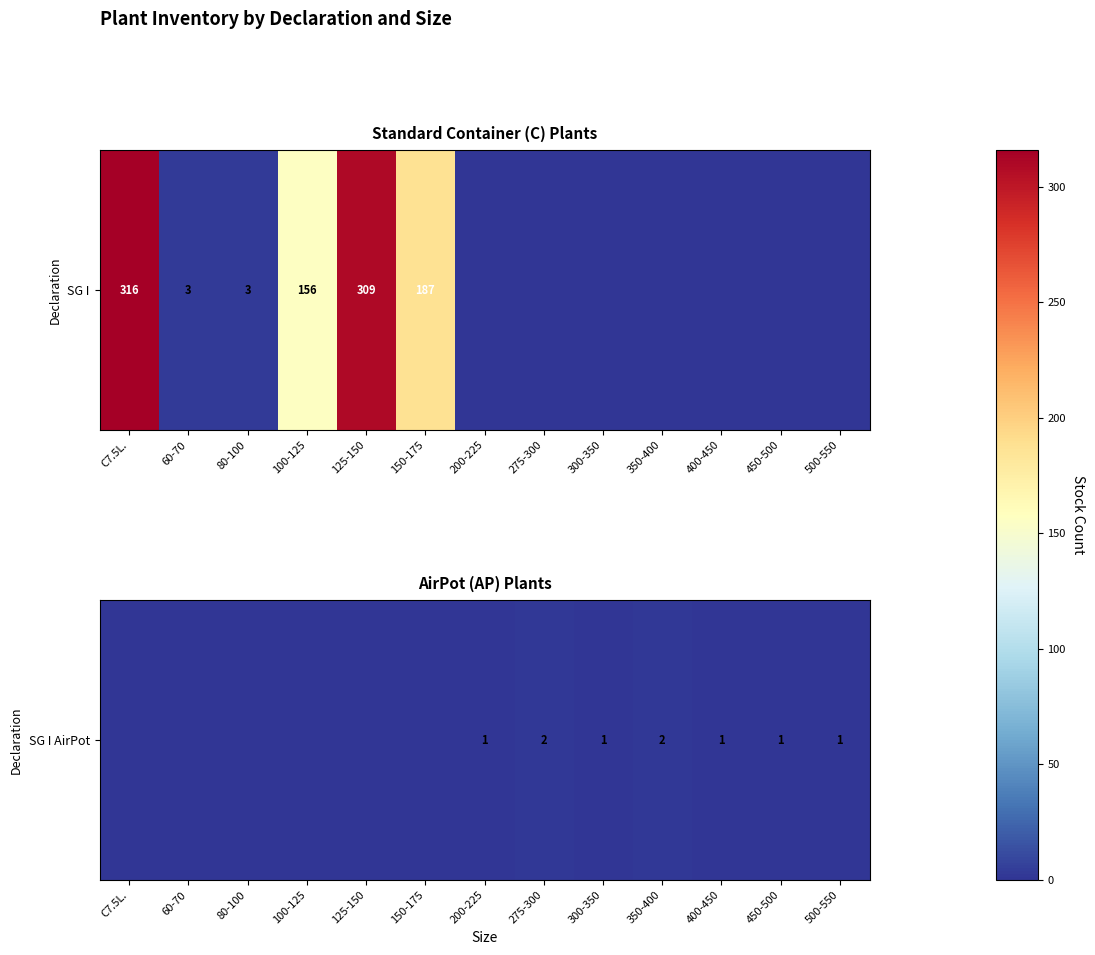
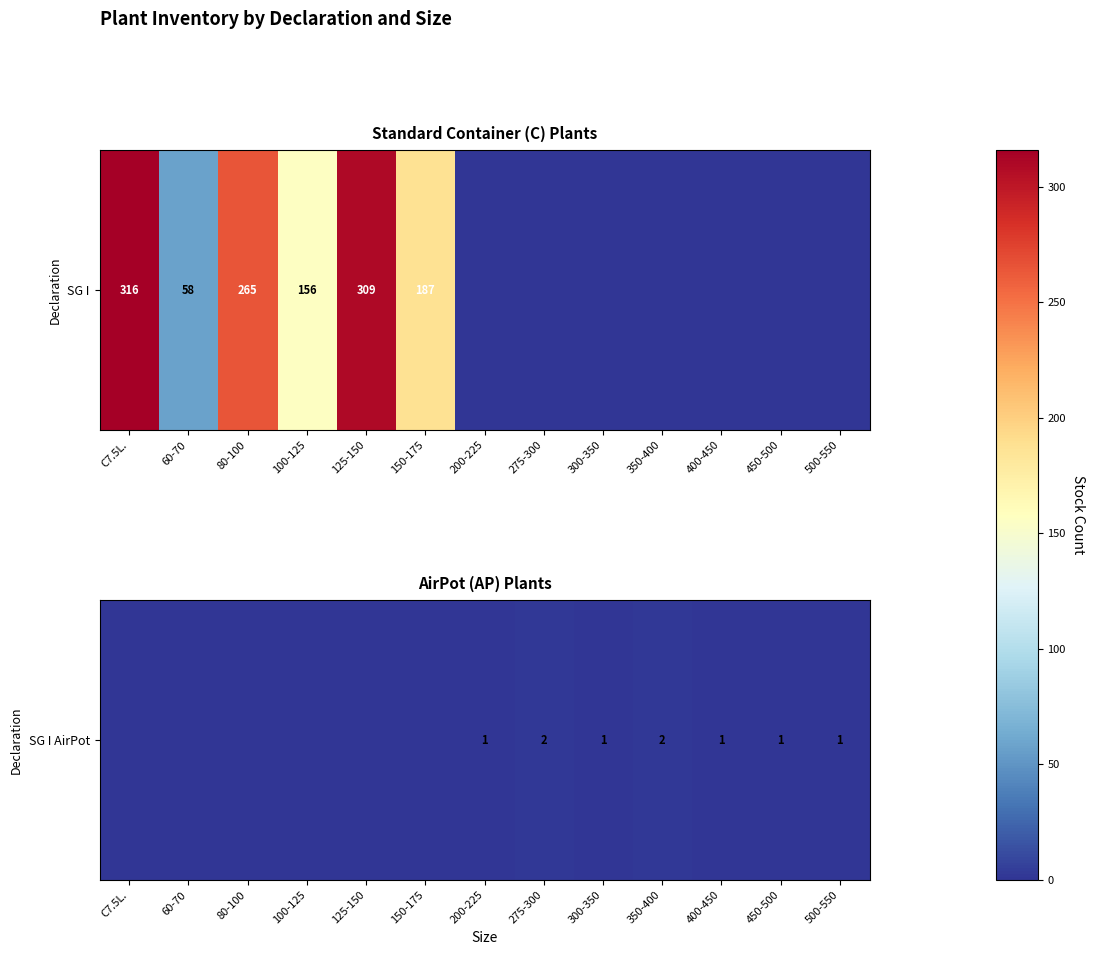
Standard Container (C) Plants, SG I, 60-70: 3 -> 58
Standard Container (C) Plants, SG I, 80-100: 3 -> 265
